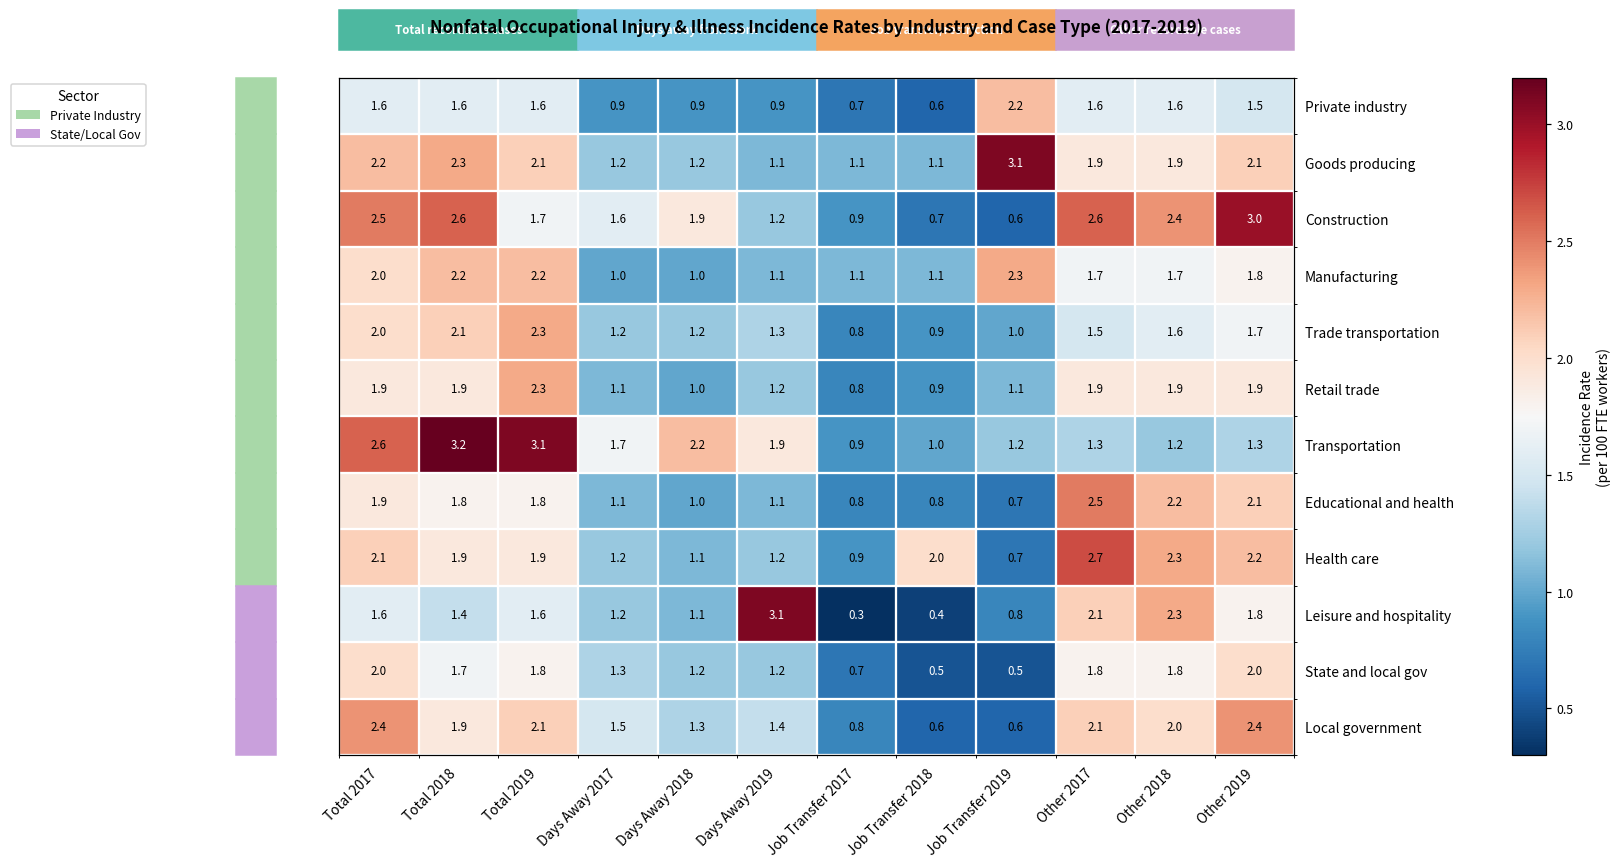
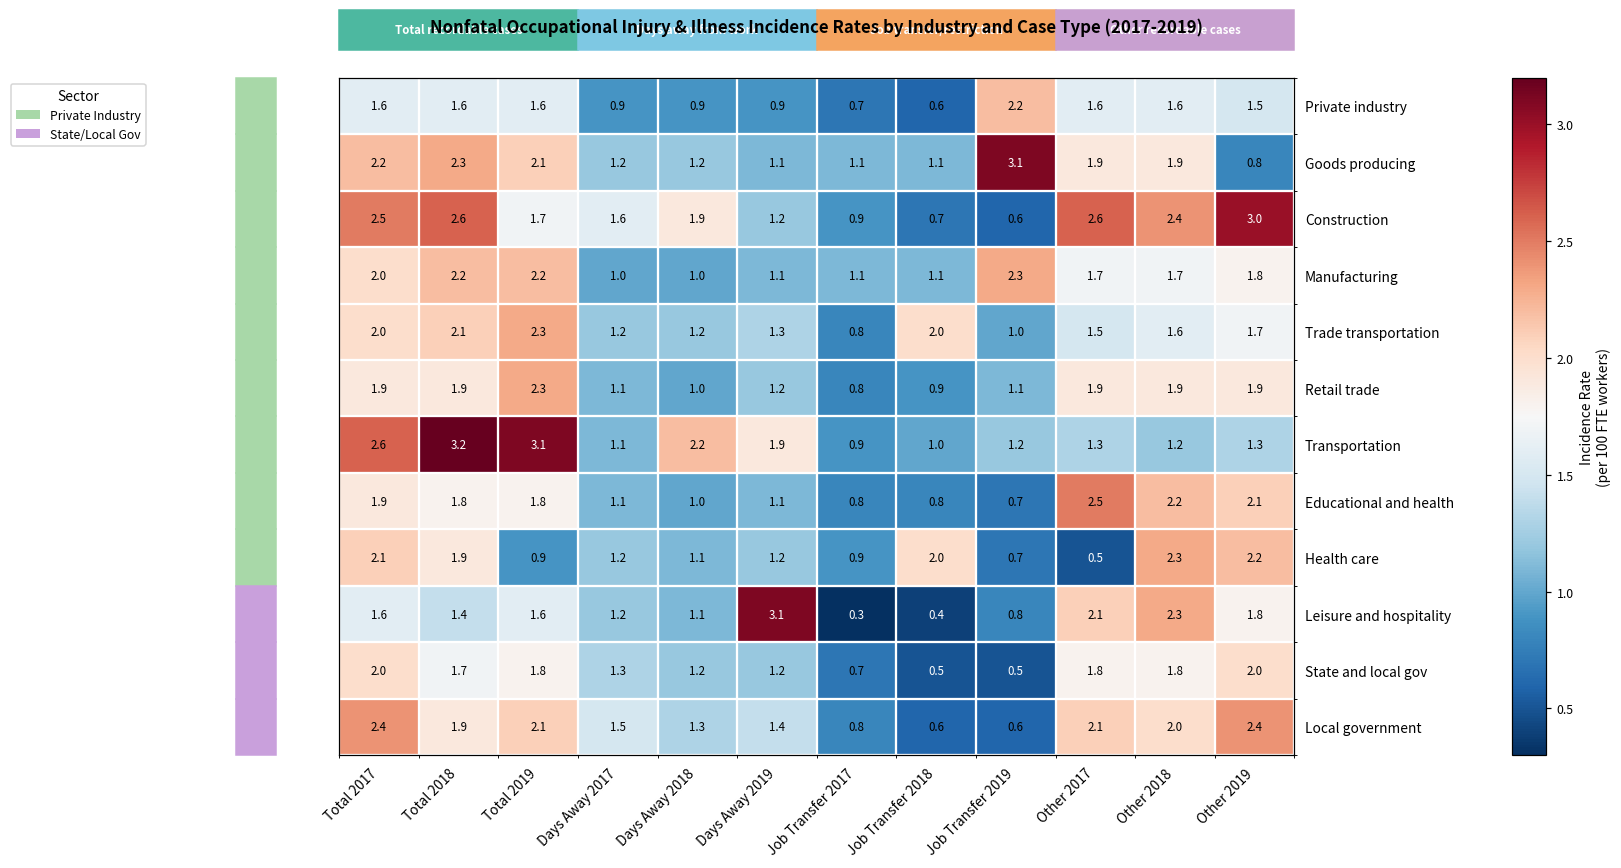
Goods producing, Other 2019: 2.1 -> 0.8
Trade transportation, Job Transfer 2018: 0.9 -> 2.0
Transportation, Days Away 2017: 1.7 -> 1.1
Health care, Total 2019: 1.9 -> 0.9
Health care, Other 2017: 2.7 -> 0.5
